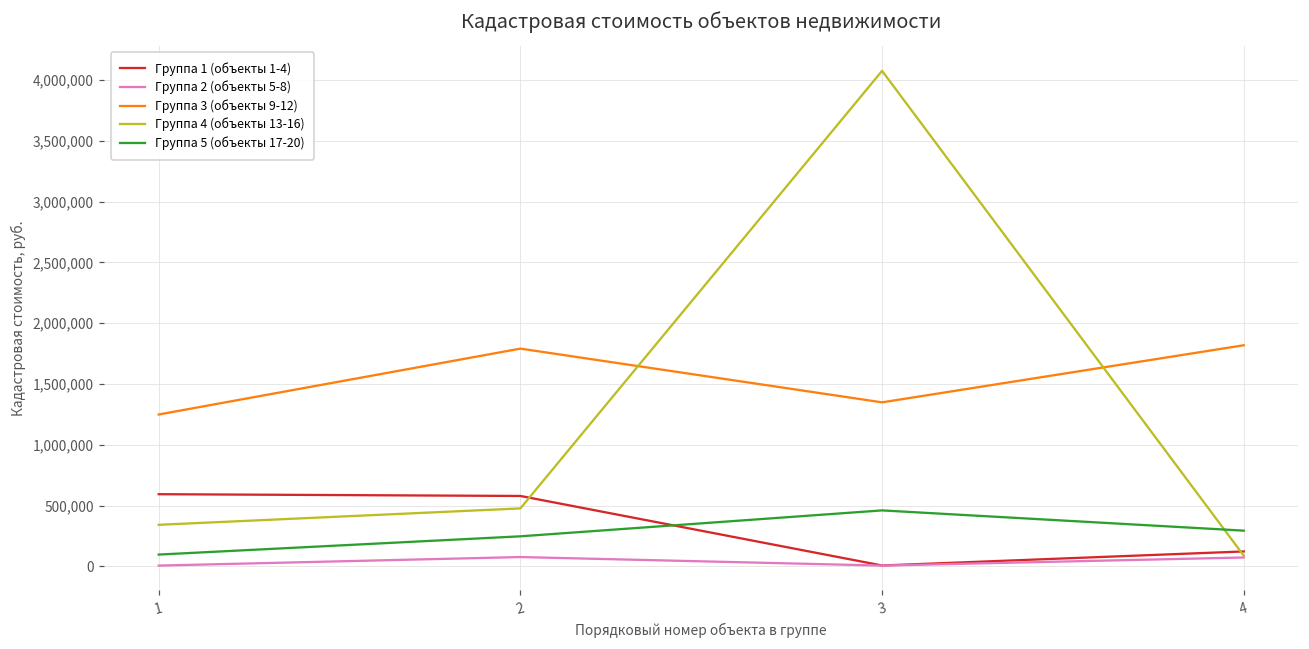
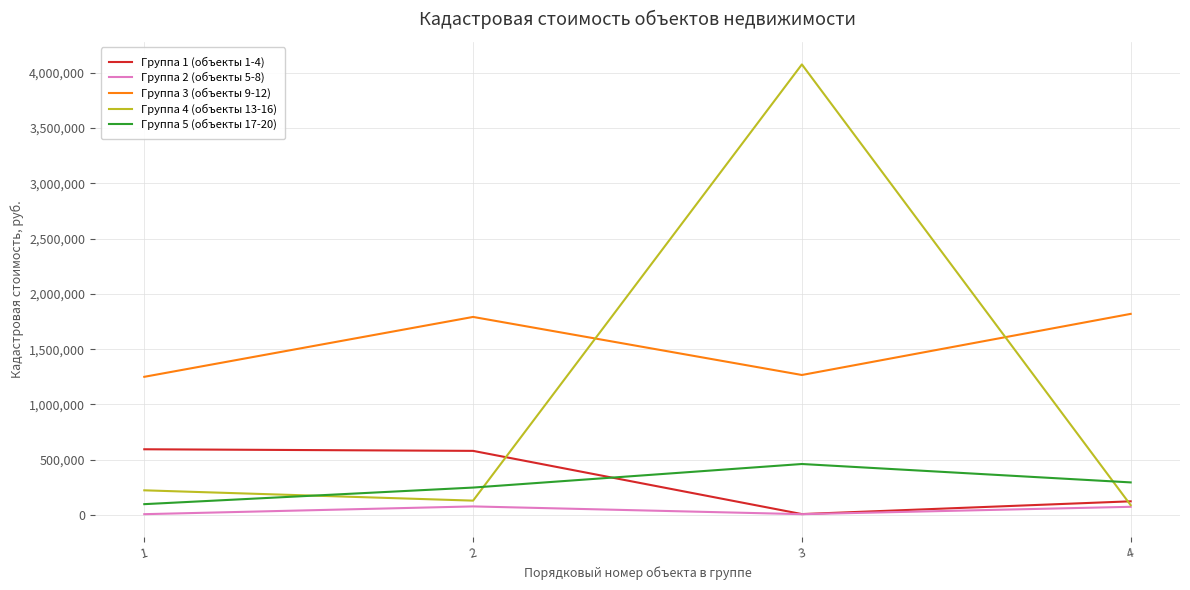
Группа 4 (объекты 13-16), 1: 340,000 -> 220,000
Группа 4 (объекты 13-16), 2: 480,000 -> 130,000
Группа 3 (объекты 9-12), 3: 1,350,000 -> 1,270,000
